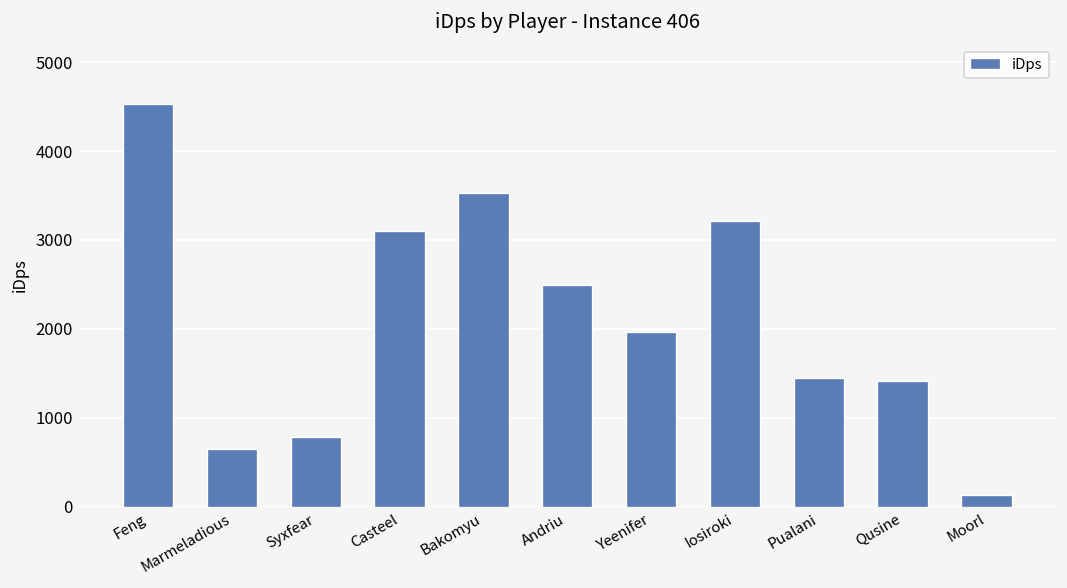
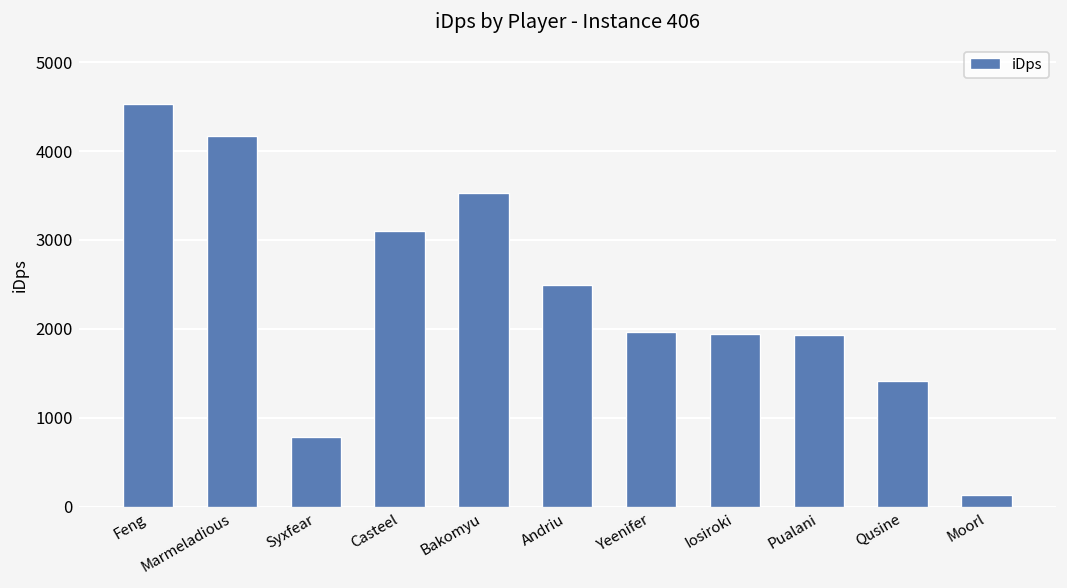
Marmeladious: 700 -> 4200
Iosiroki: 3200 -> 1900
Pualani: 1400 -> 1900
